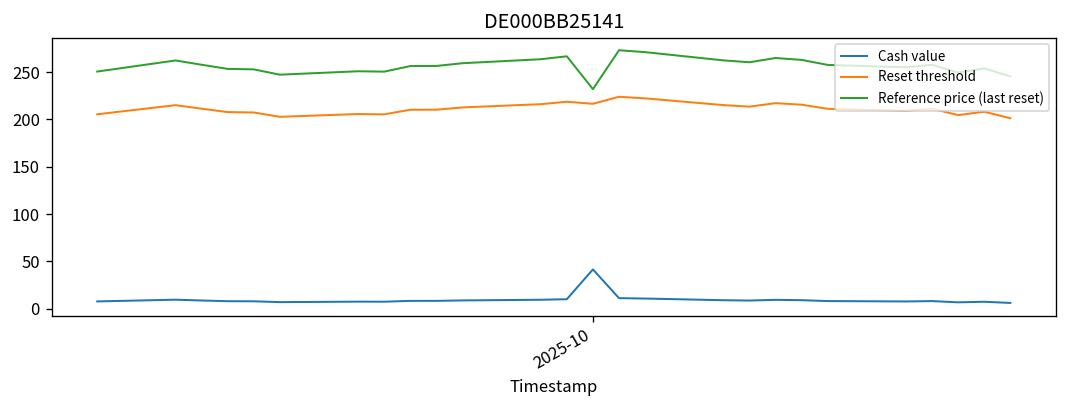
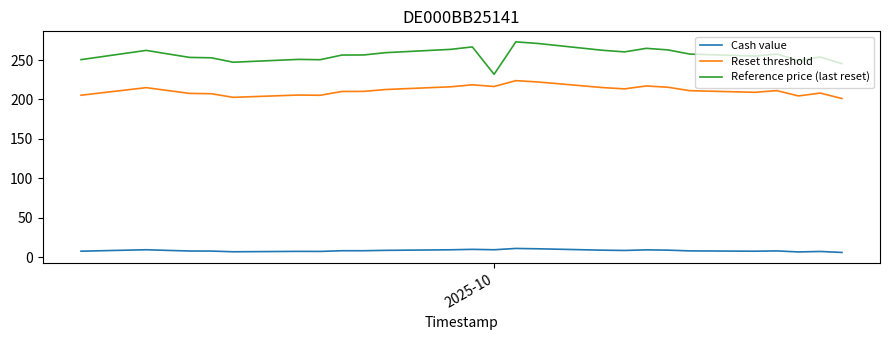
Cash value, 2025-10: 40 -> 10
